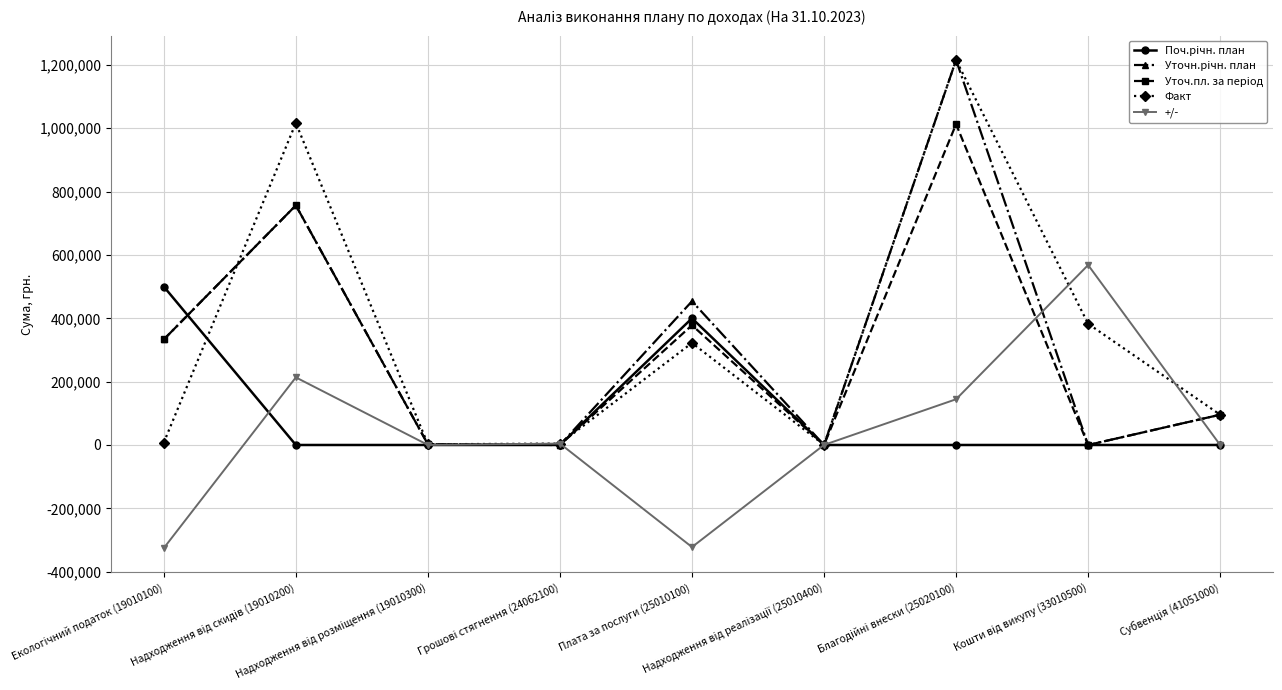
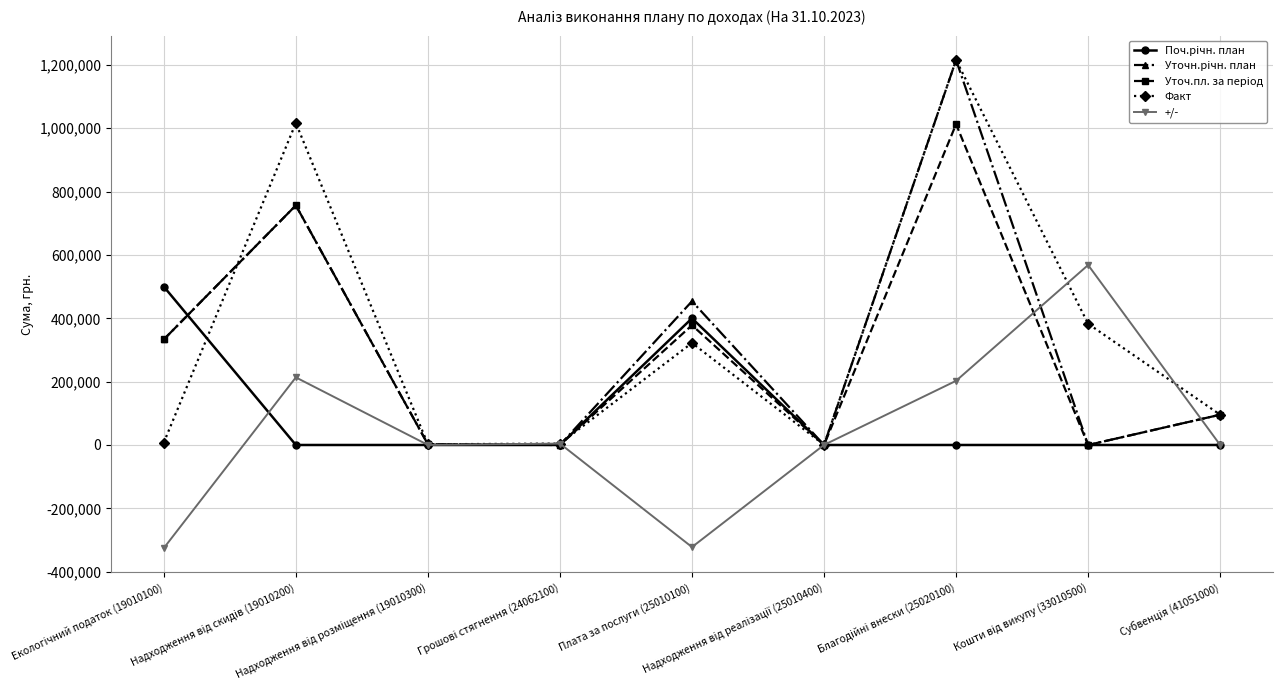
+/-, Благодійні внески (25020100): 140,000 -> 200,000
